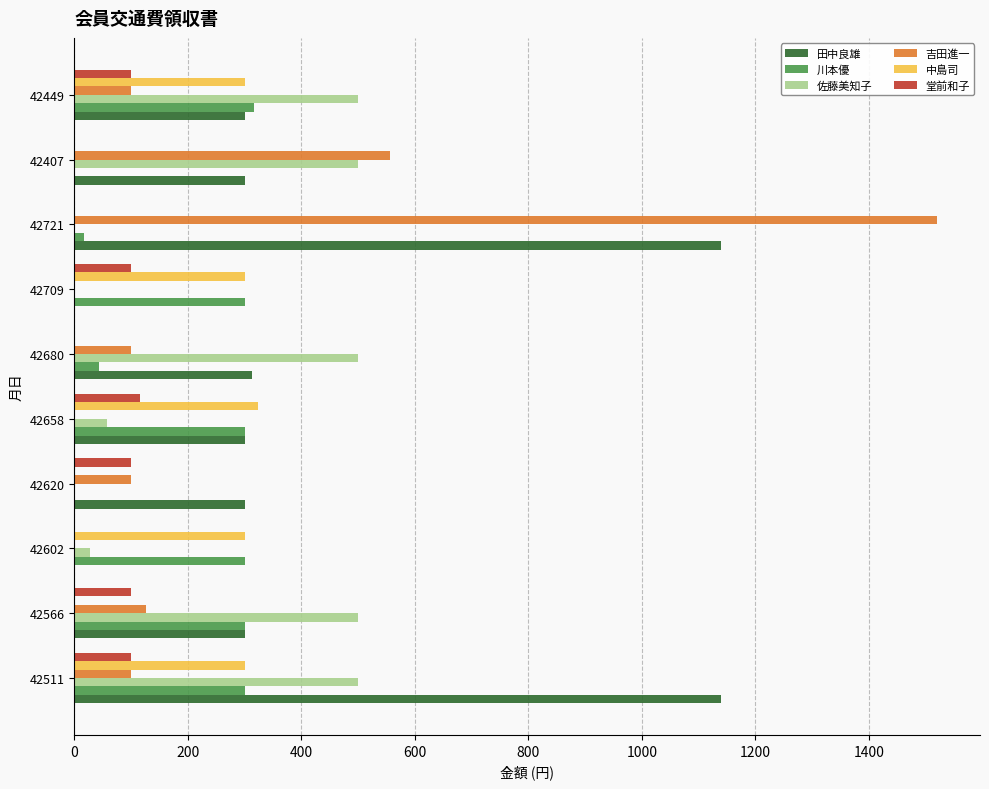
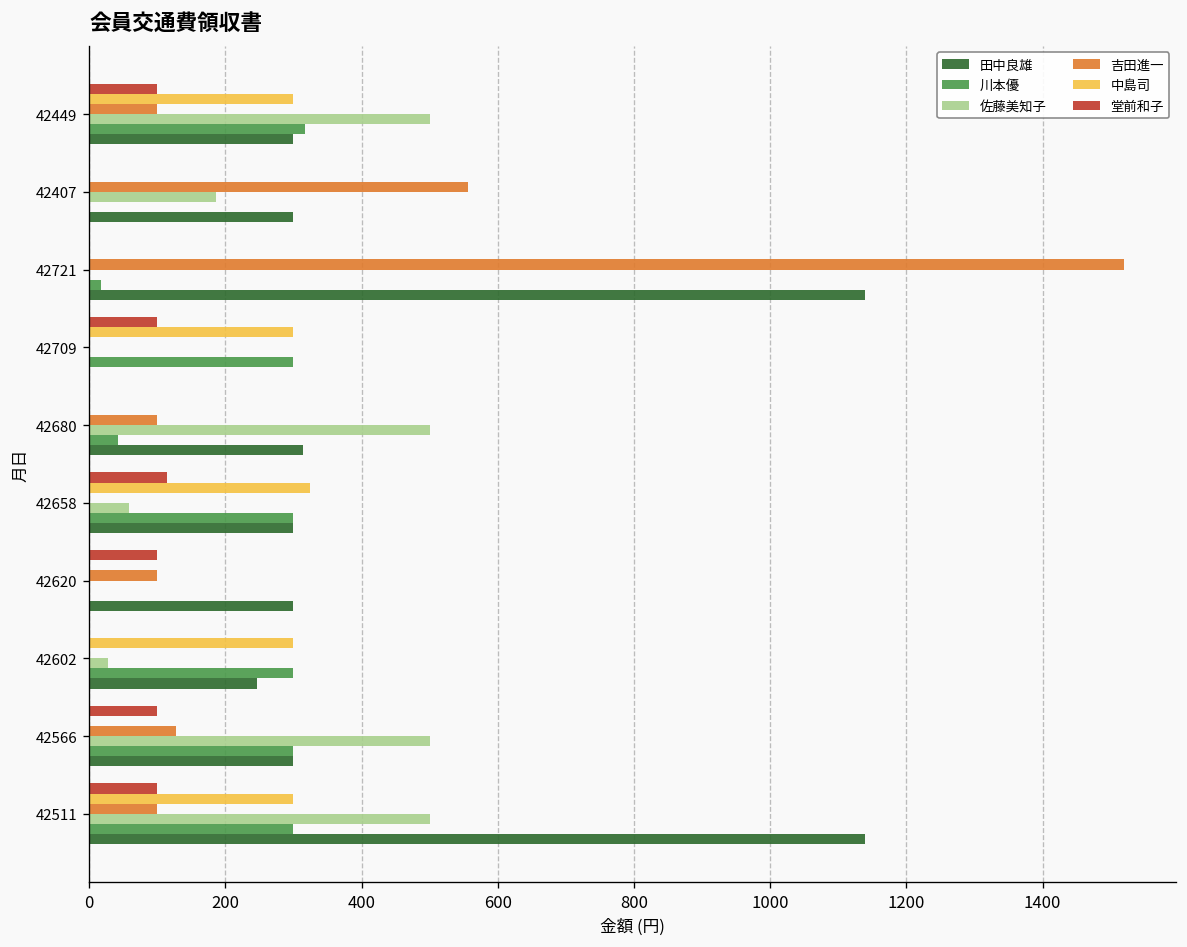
佐藤美知子, 42407: 500 -> 190
田中良雄, 42602: 0 -> 250
